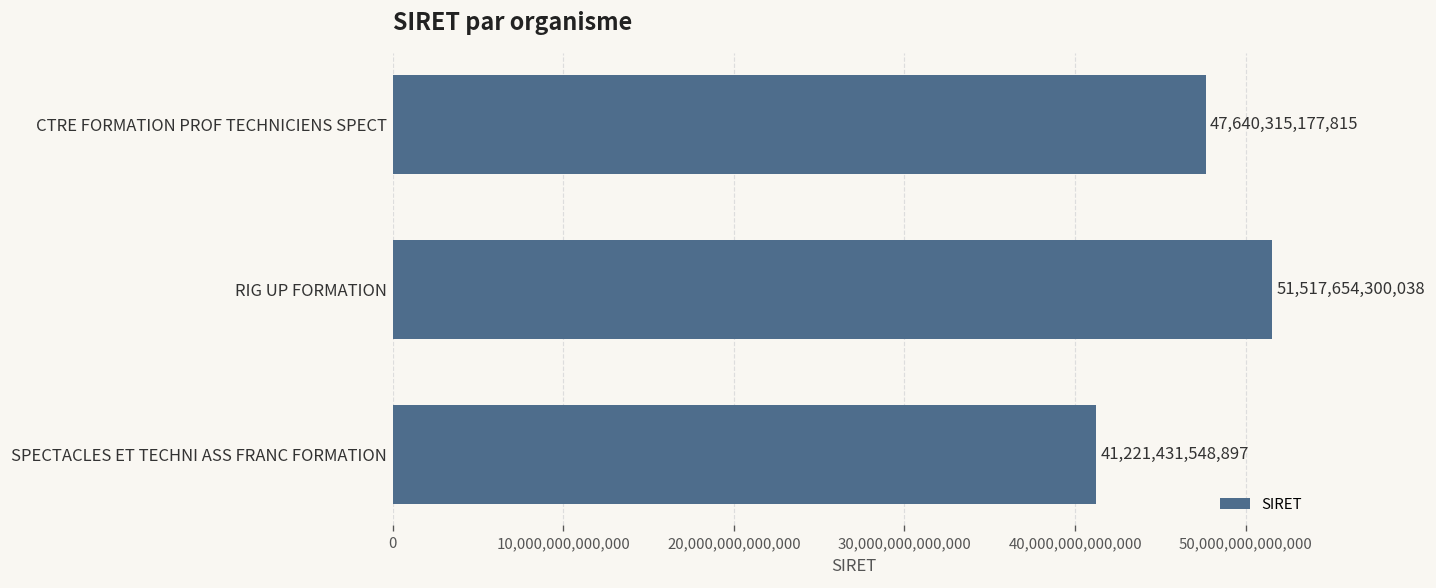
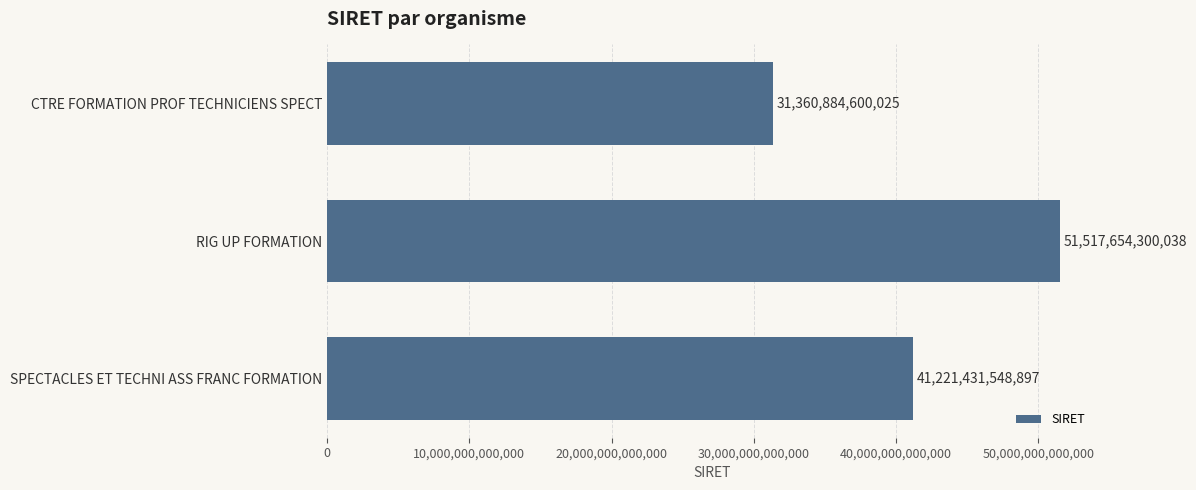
CTRE FORMATION PROF TECHNICIENS SPECT: 47,640,315,177,815 -> 31,360,884,600,025
